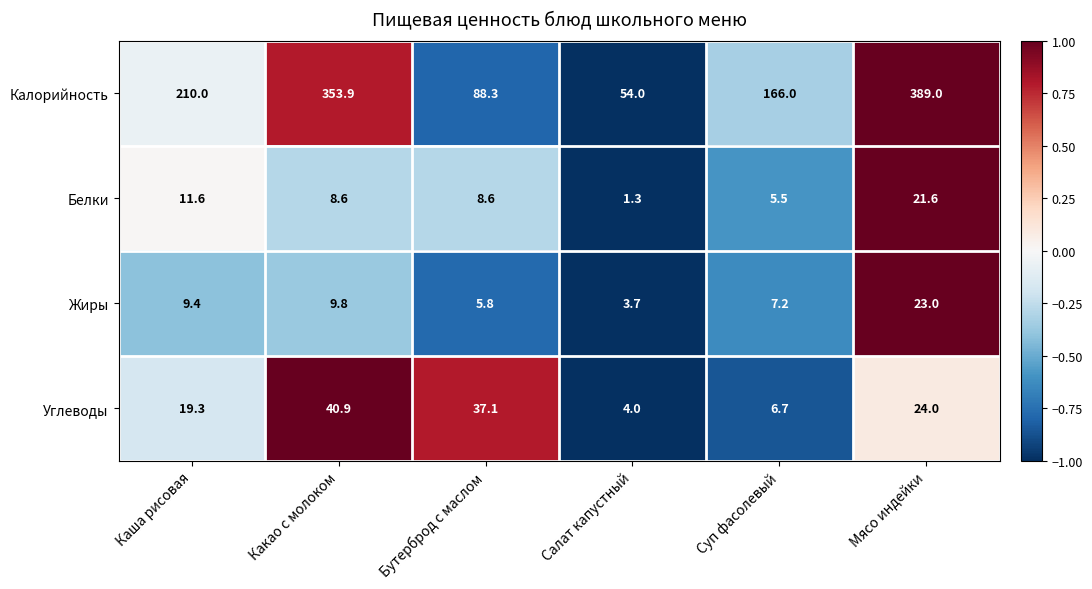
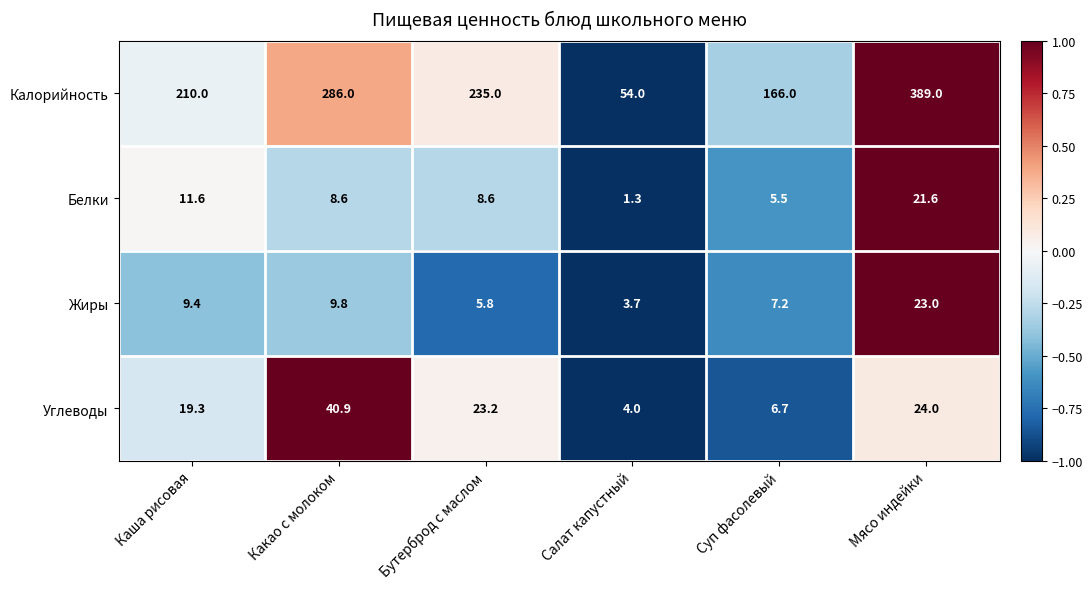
Калорийность, Какао с молоком: 353.9 -> 286.0
Калорийность, Бутерброд с маслом: 88.3 -> 235.0
Углеводы, Бутерброд с маслом: 37.1 -> 23.2
